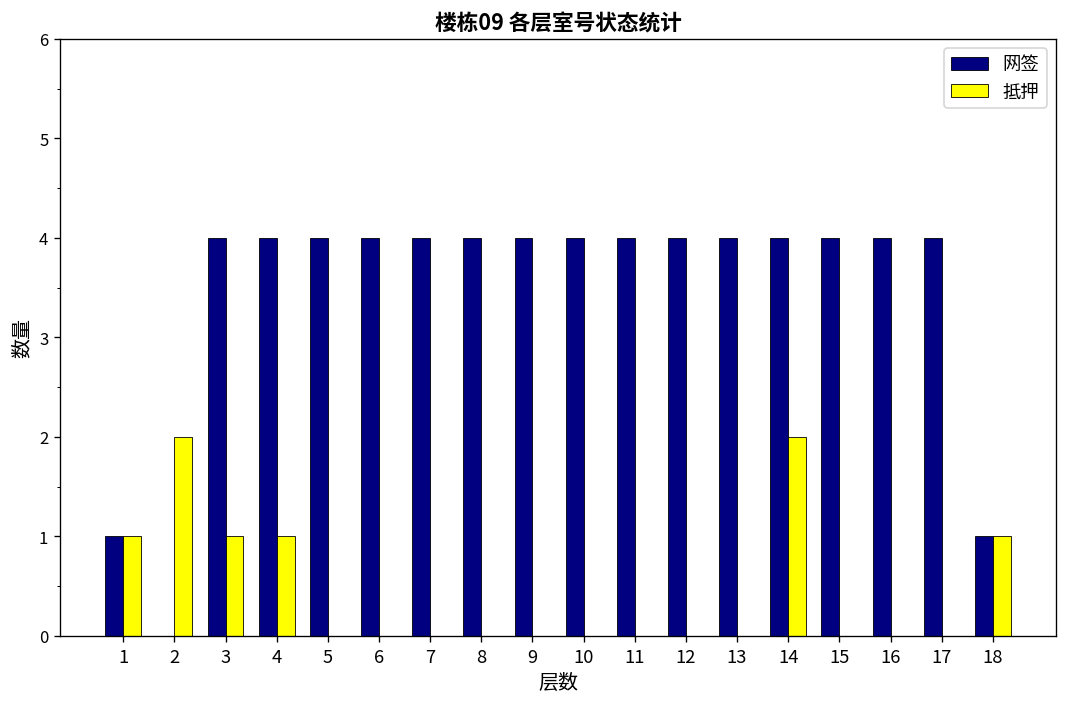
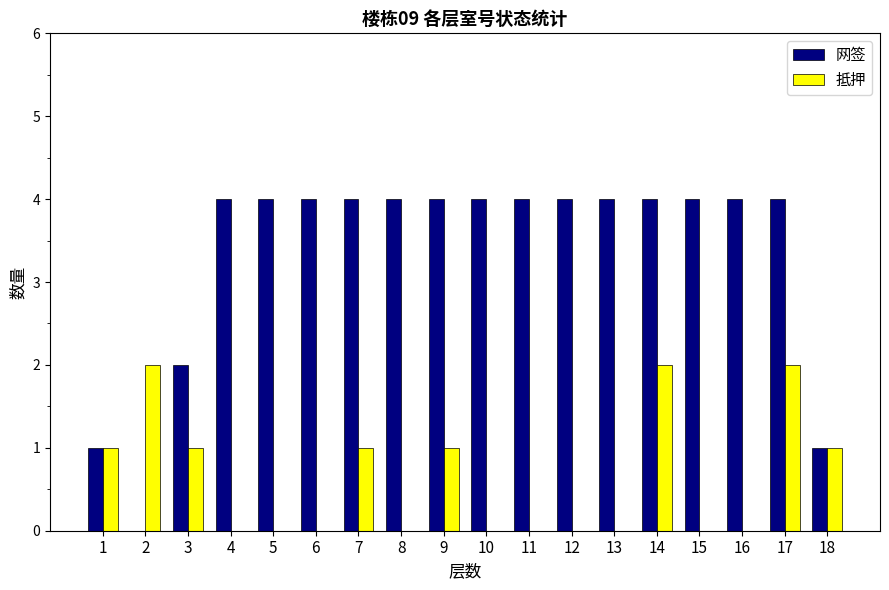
网签, 3: 4 -> 2
抵押, 4: 1 -> 0
抵押, 7: 0 -> 1
抵押, 9: 0 -> 1
抵押, 17: 0 -> 2
